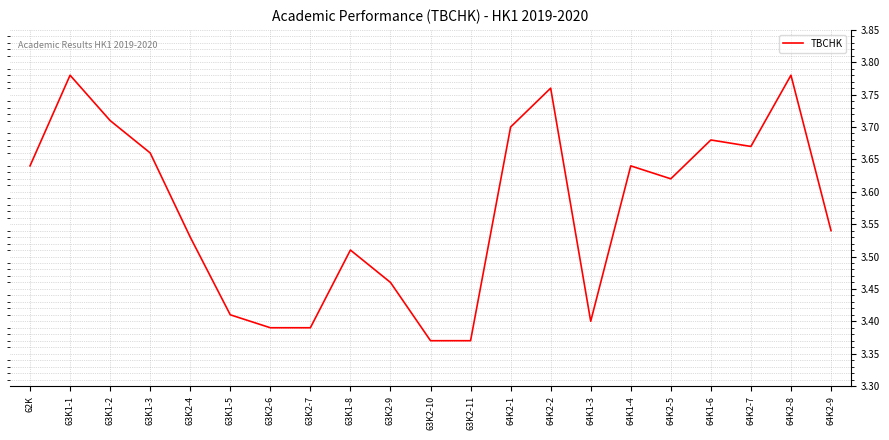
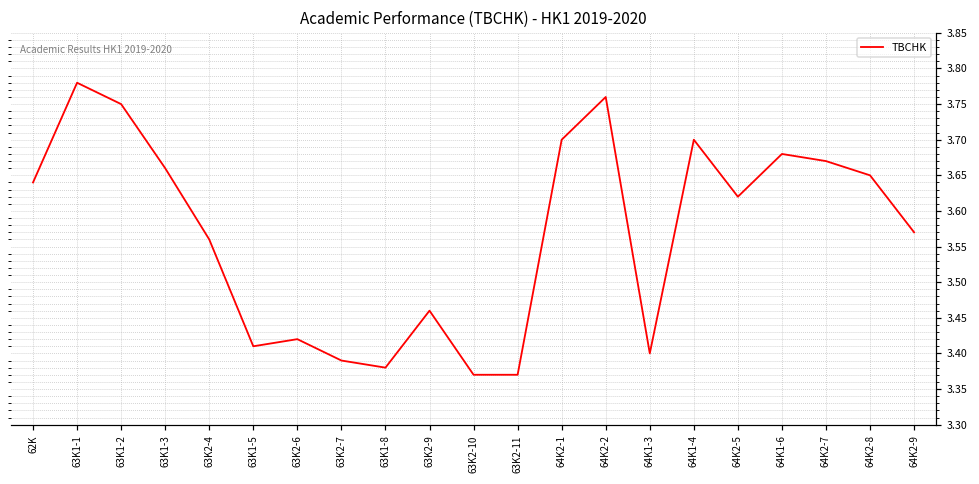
63K1-2: 3.71 -> 3.75
63K2-4: 3.53 -> 3.56
63K2-6: 3.39 -> 3.42
63K1-8: 3.51 -> 3.38
64K1-4: 3.64 -> 3.70
64K2-8: 3.78 -> 3.65
64K2-9: 3.54 -> 3.57
